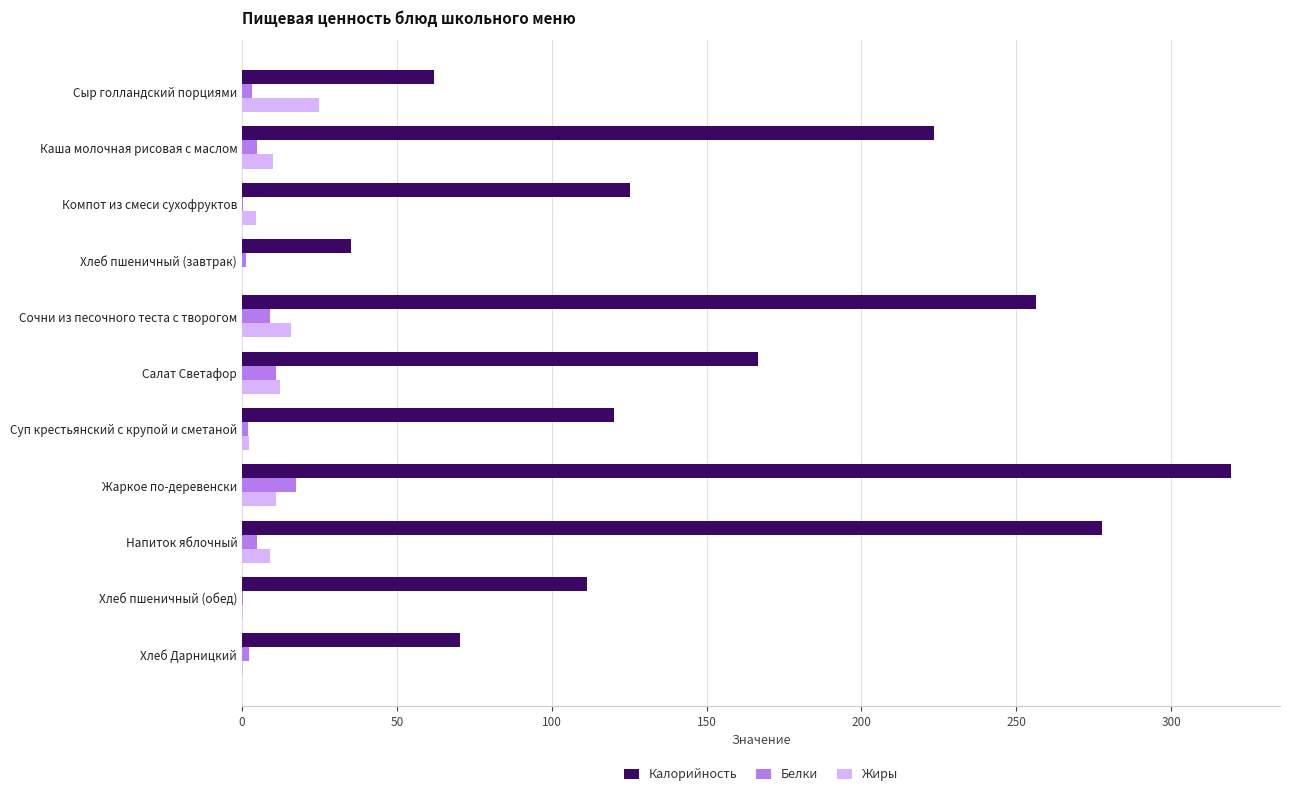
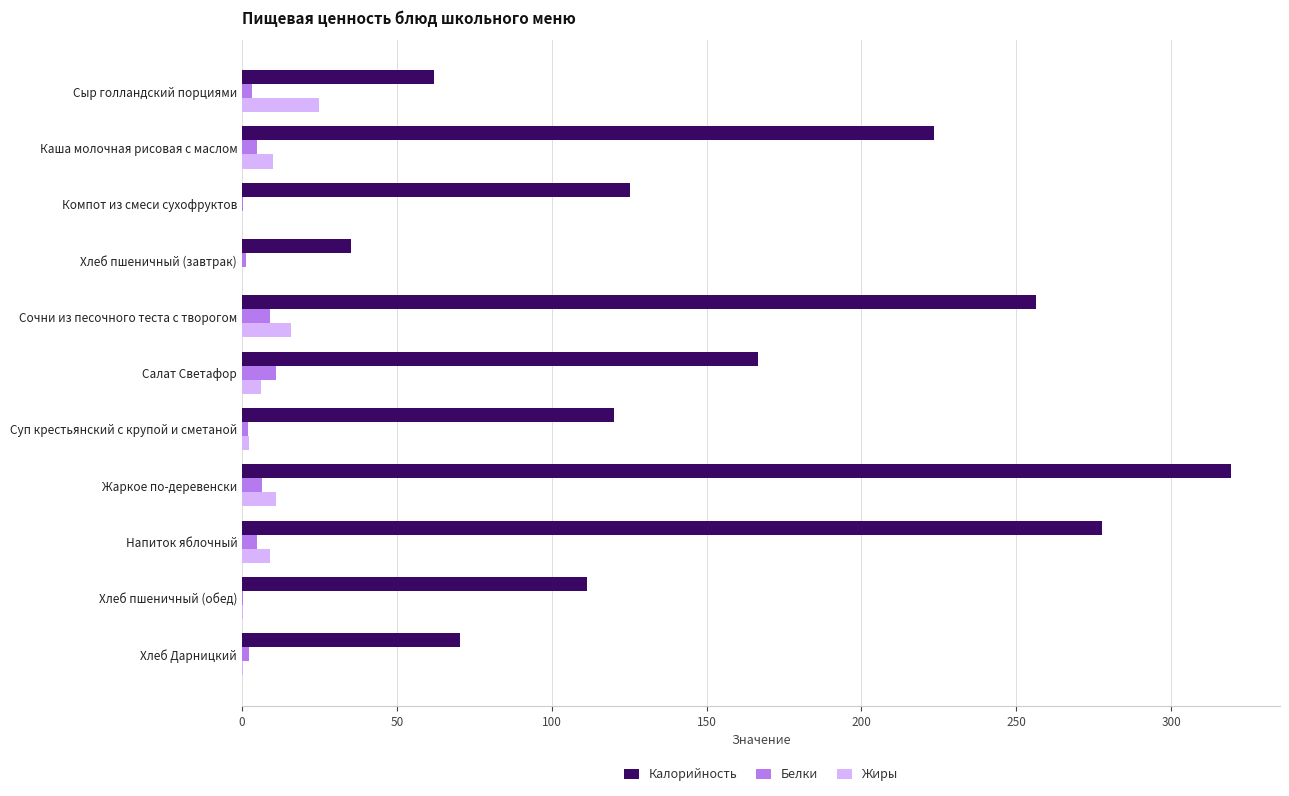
Жиры, Компот из смеси сухофруктов: 5 -> 0
Жиры, Салат Светафор: 12 -> 6
Белки, Жаркое по-деревенски: 18 -> 7
